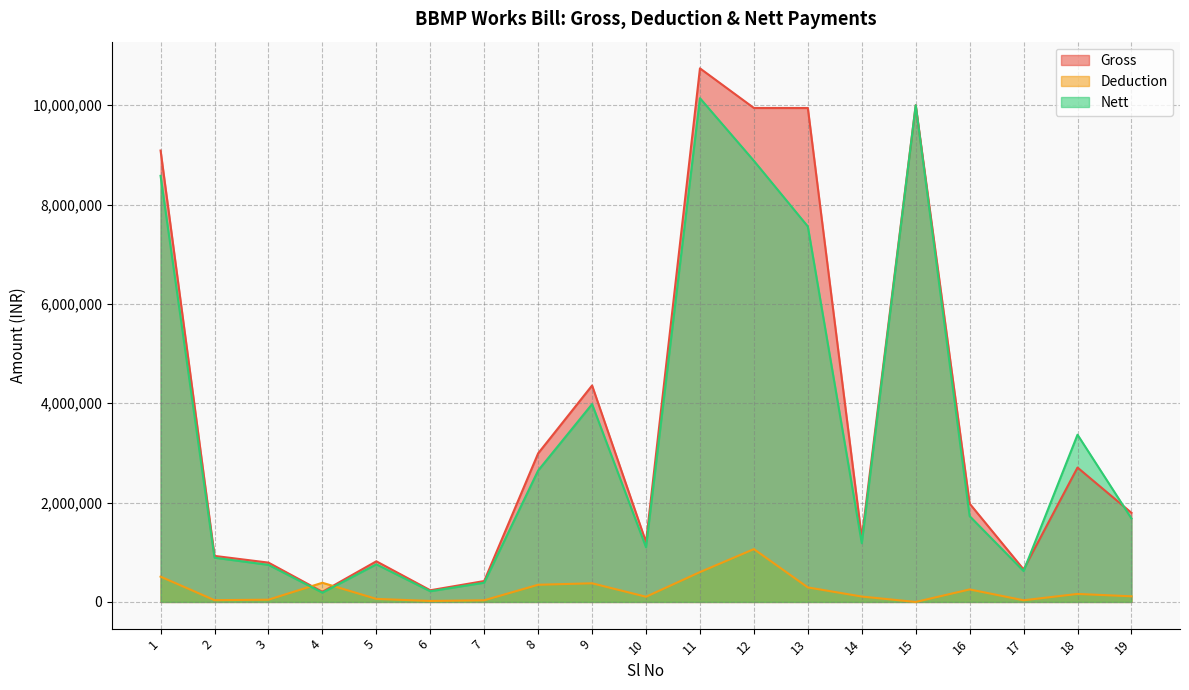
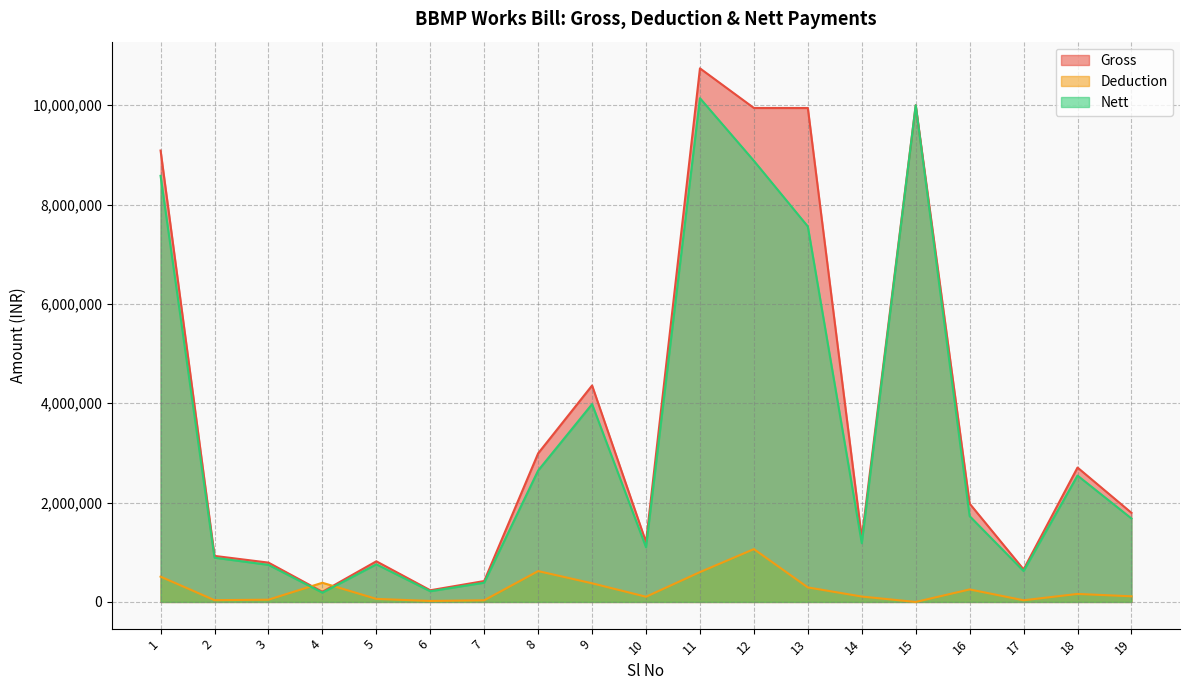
Deduction, 8: 300,000 -> 600,000
Nett, 18: 3,400,000 -> 2,500,000
